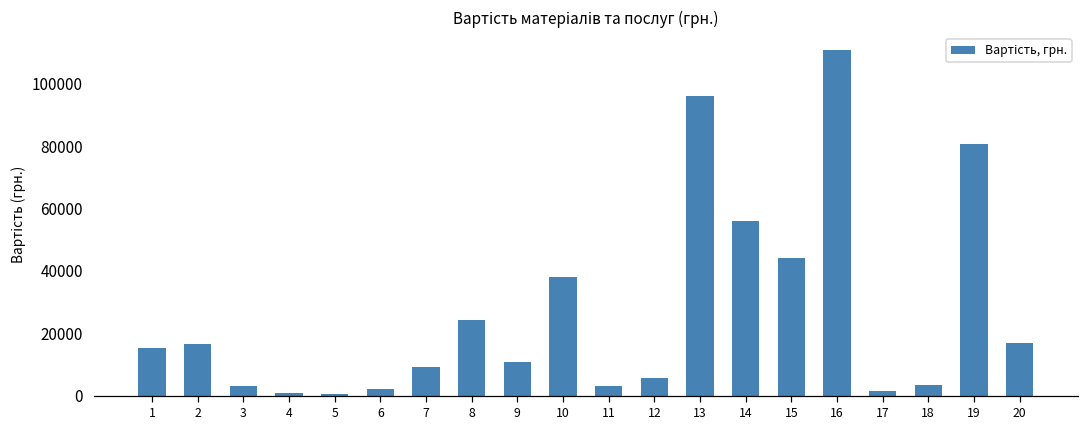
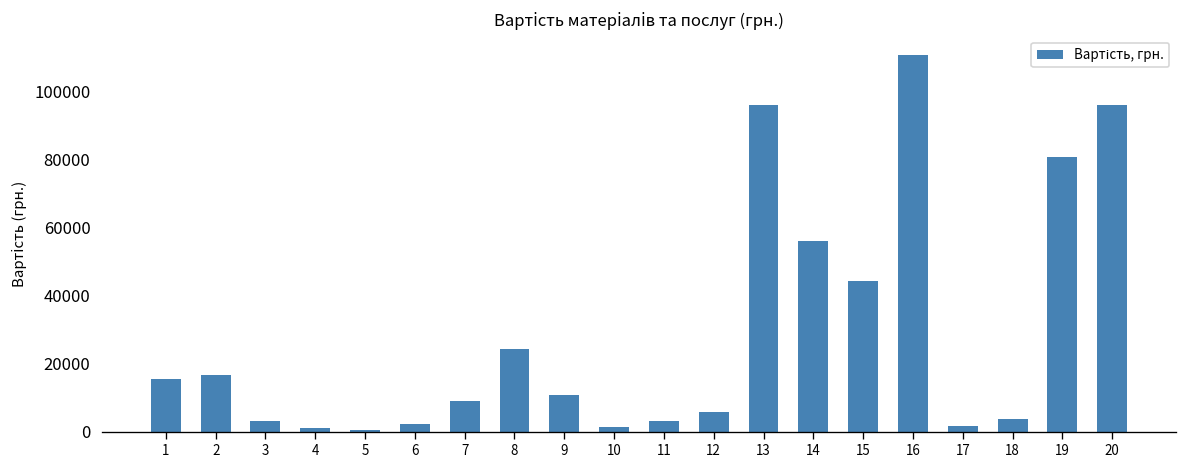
10: 38000 -> 1000
20: 17000 -> 96000
